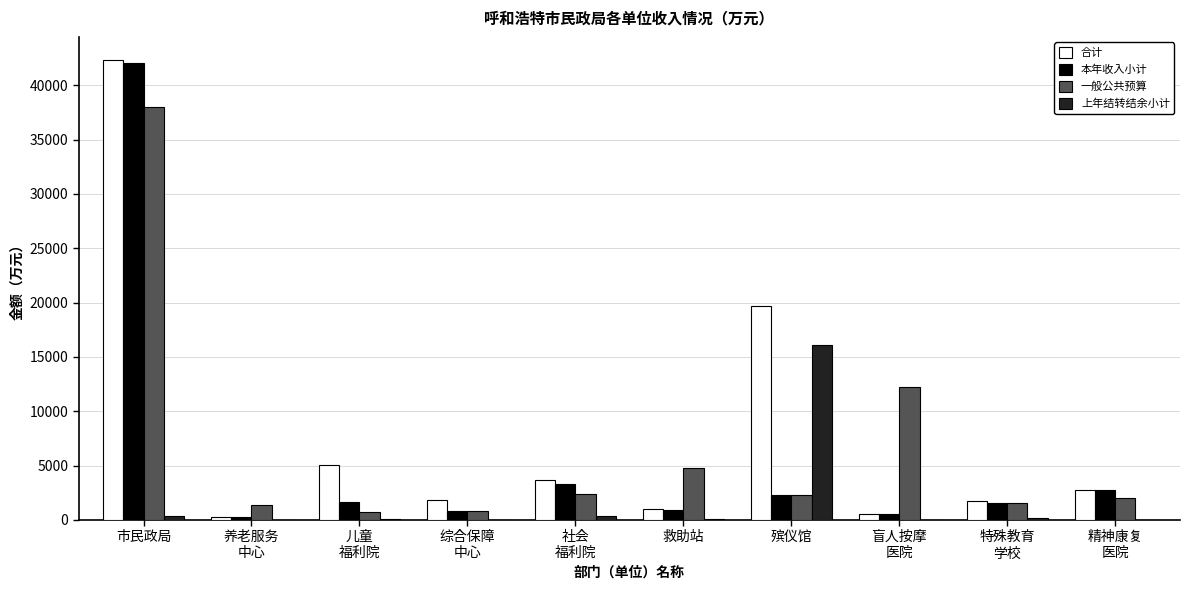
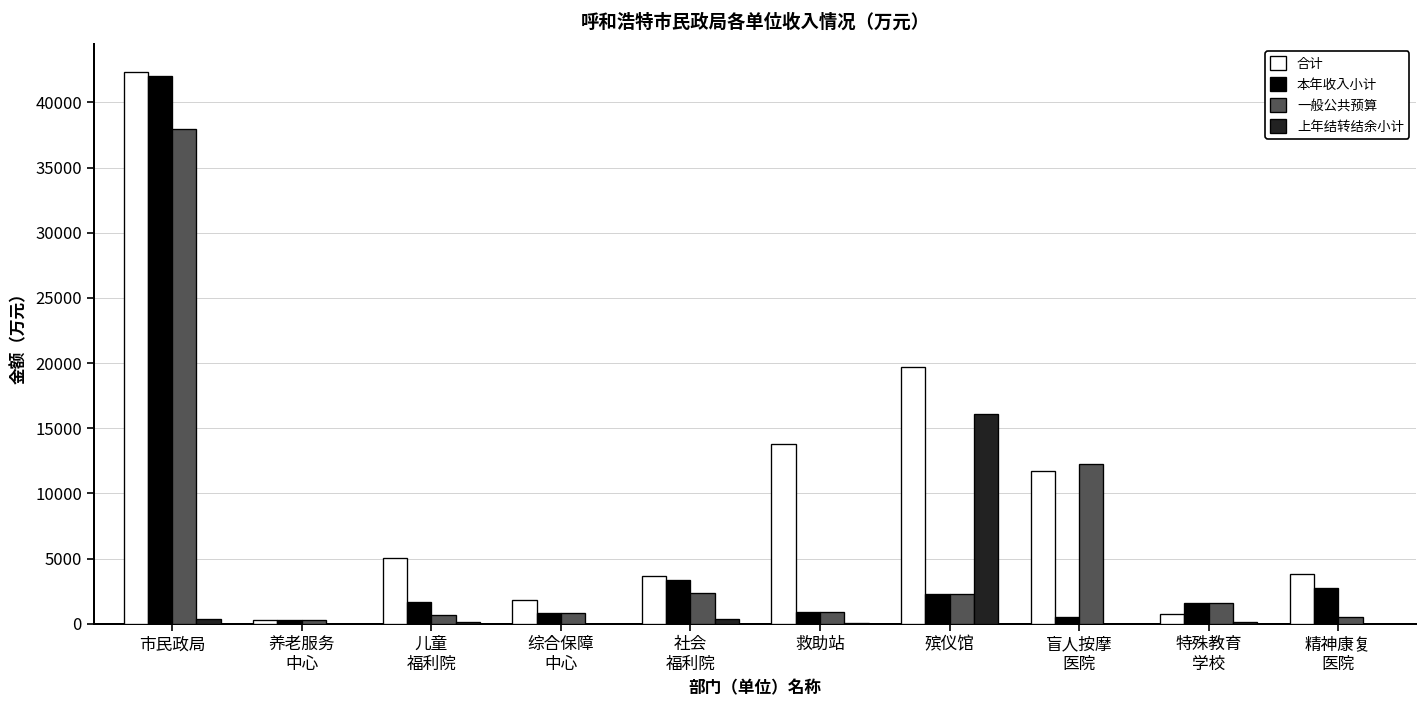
一般公共预算, 养老服务 中心: 1400 -> 300
合计, 救助站: 1000 -> 13800
一般公共预算, 救助站: 4800 -> 900
合计, 盲人按摩 医院: 500 -> 11700
合计, 特殊教育 学校: 1700 -> 700
合计, 精神康复 医院: 2700 -> 3800
一般公共预算, 精神康复 医院: 2000 -> 500
